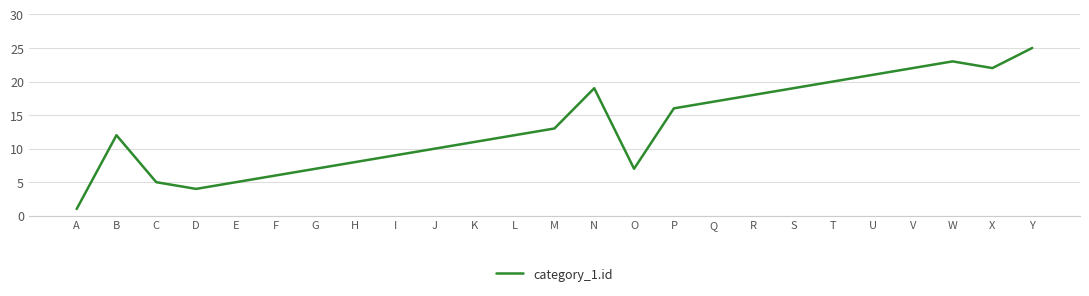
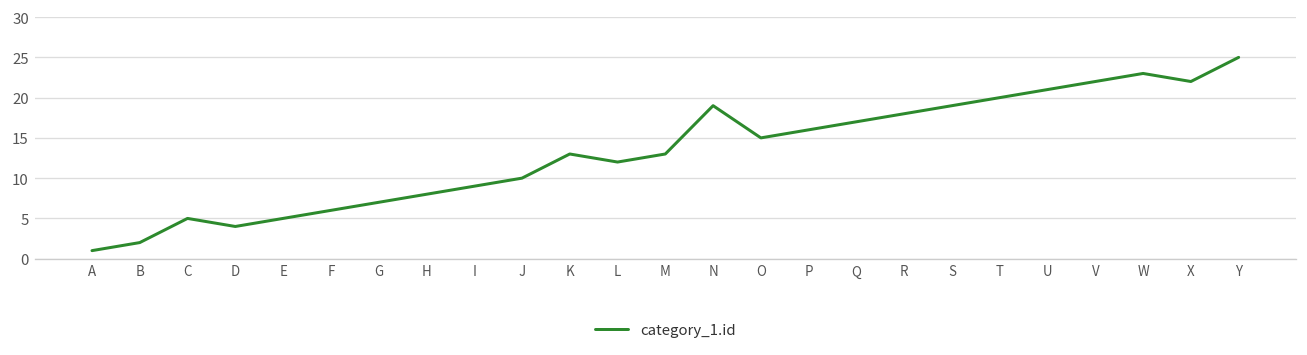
B: 12 -> 2
K: 11 -> 13
O: 7 -> 15
